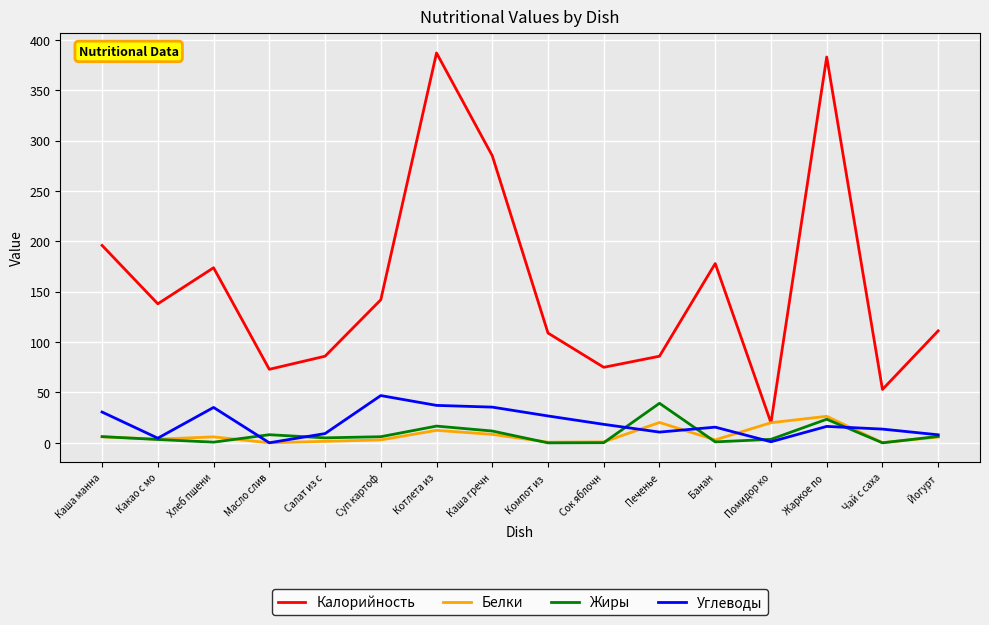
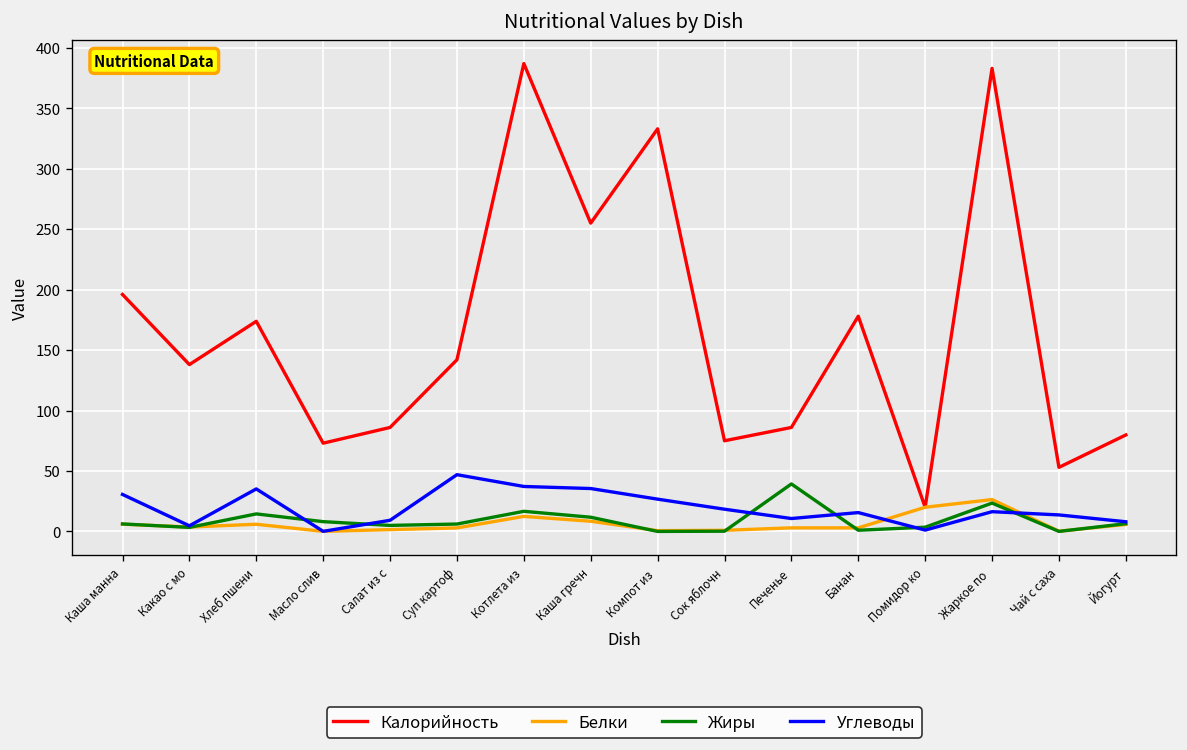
Жиры, Хлеб пшени: 1 -> 15
Калорийность, Каша гречн: 285 -> 255
Калорийность, Компот из: 109 -> 333
Белки, Печенье: 20 -> 3
Калорийность, Йогурт: 111 -> 80
